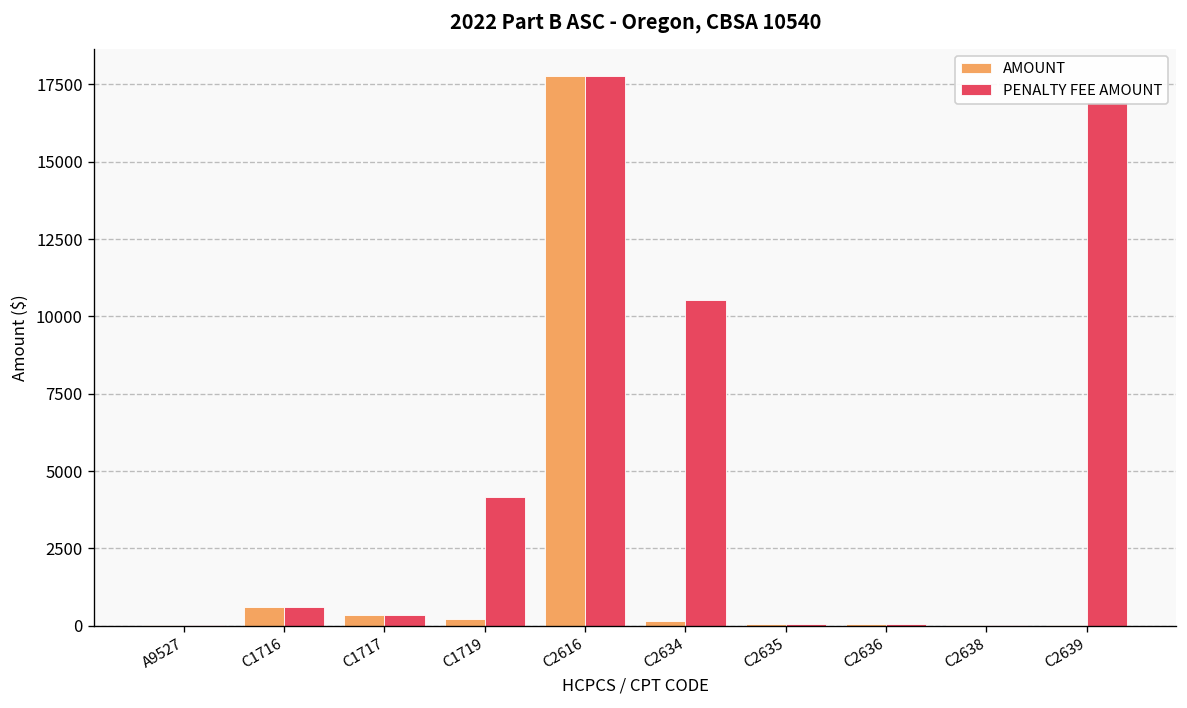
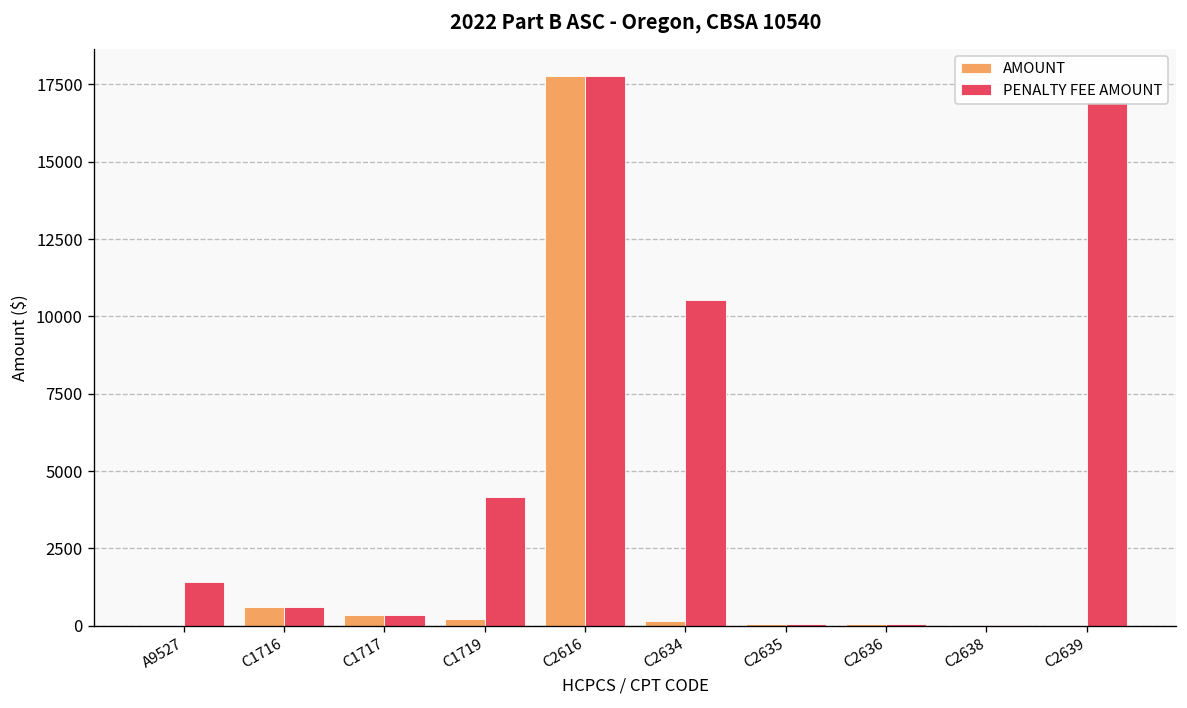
PENALTY FEE AMOUNT, A9527: 0 -> 1400
